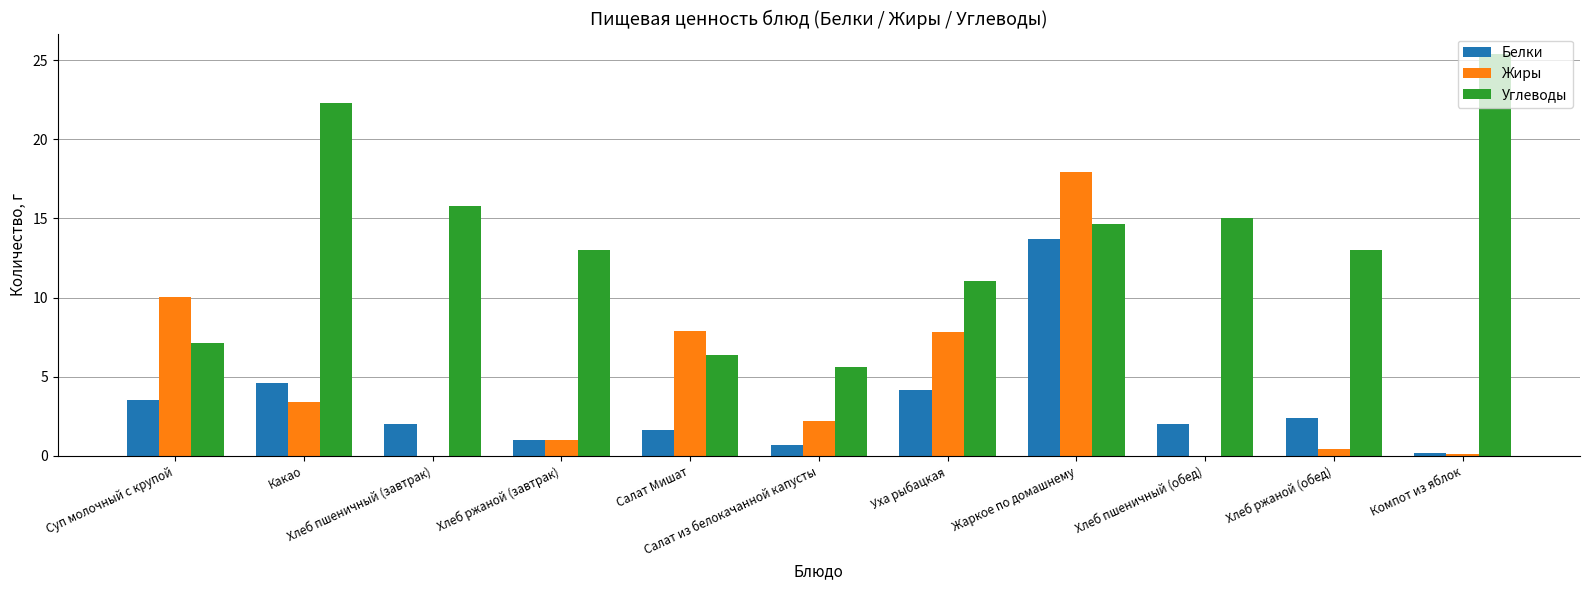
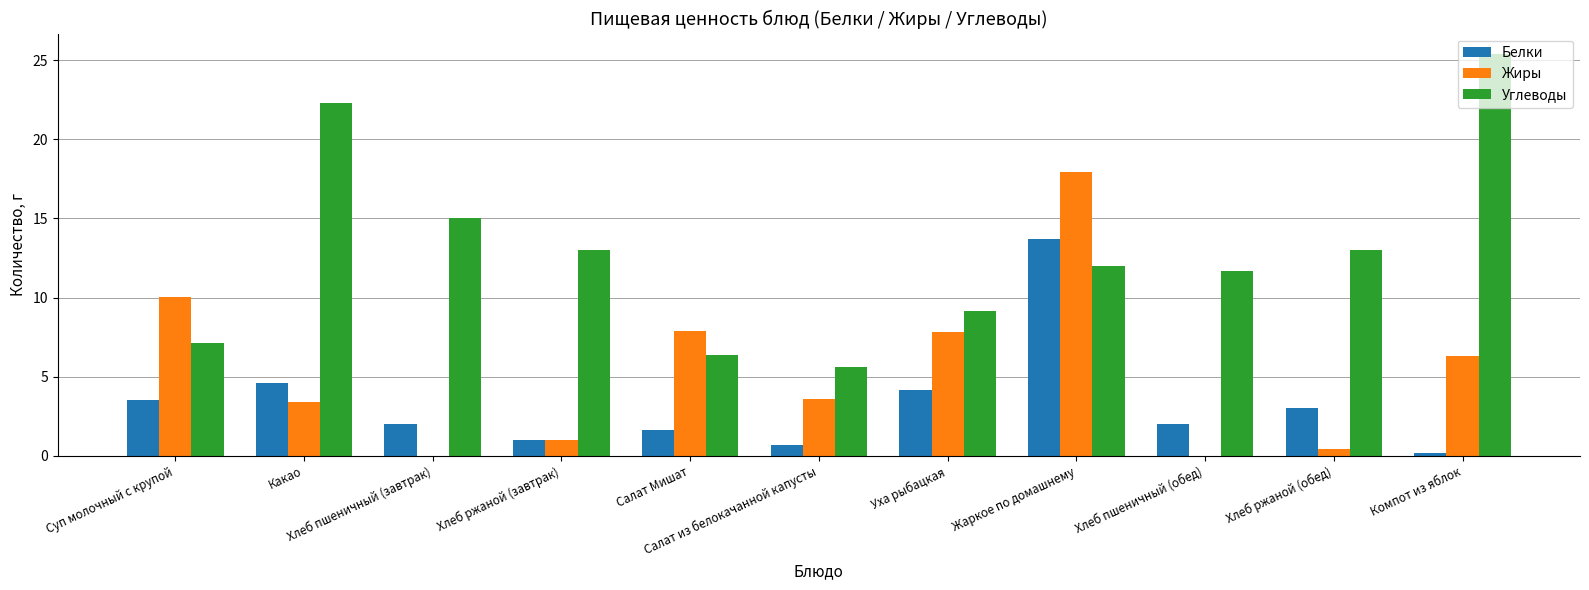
Углеводы, Хлеб пшеничный (завтрак): 15.8 -> 15.0
Жиры, Салат из белокачанной капусты: 2.2 -> 3.6
Углеводы, Уха рыбацкая: 11.0 -> 9.2
Углеводы, Жаркое по домашнему: 14.6 -> 12.0
Углеводы, Хлеб пшеничный (обед): 15.0 -> 11.7
Белки, Хлеб ржаной (обед): 2.4 -> 3.0
Жиры, Компот из яблок: 0.1 -> 6.3
